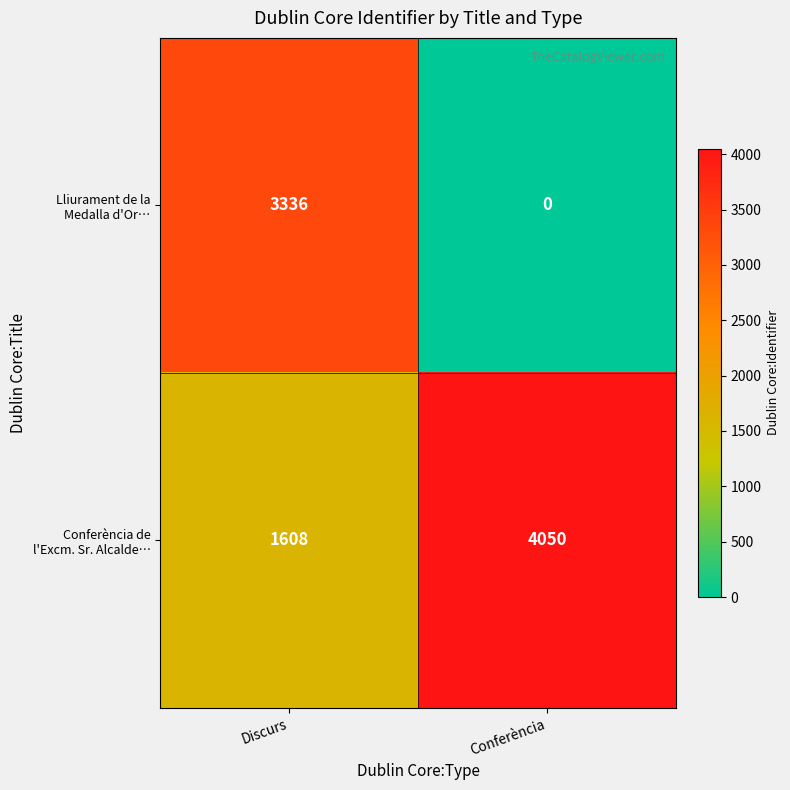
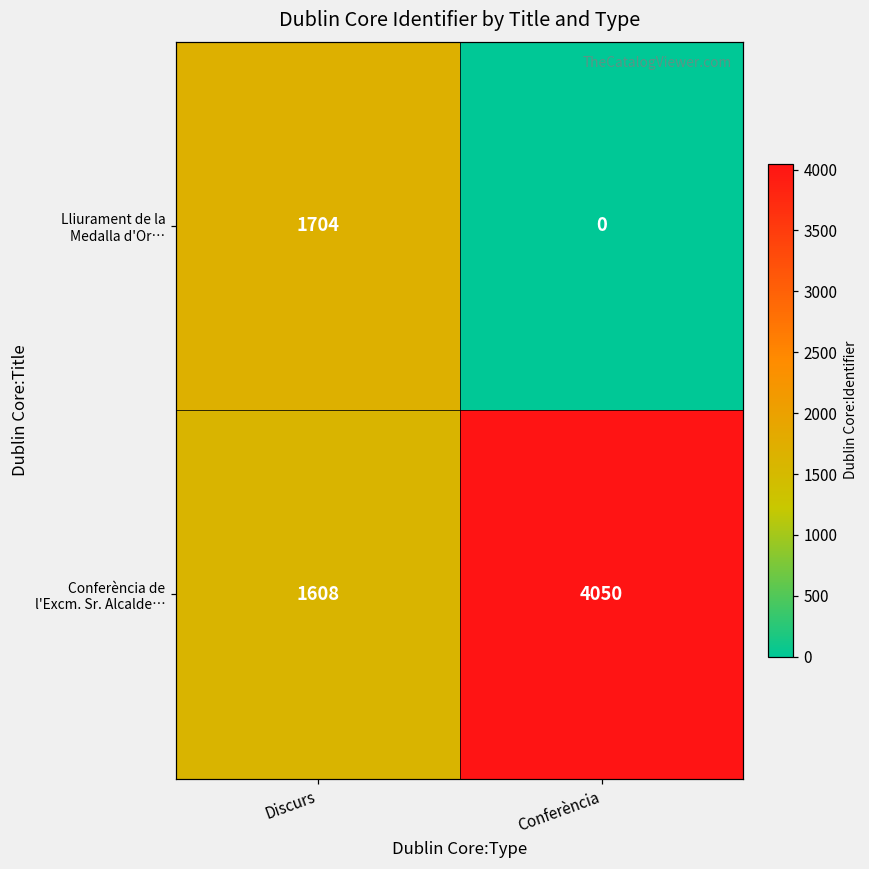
Lliurament de la Medalla d'Or…, Discurs: 3336 -> 1704
